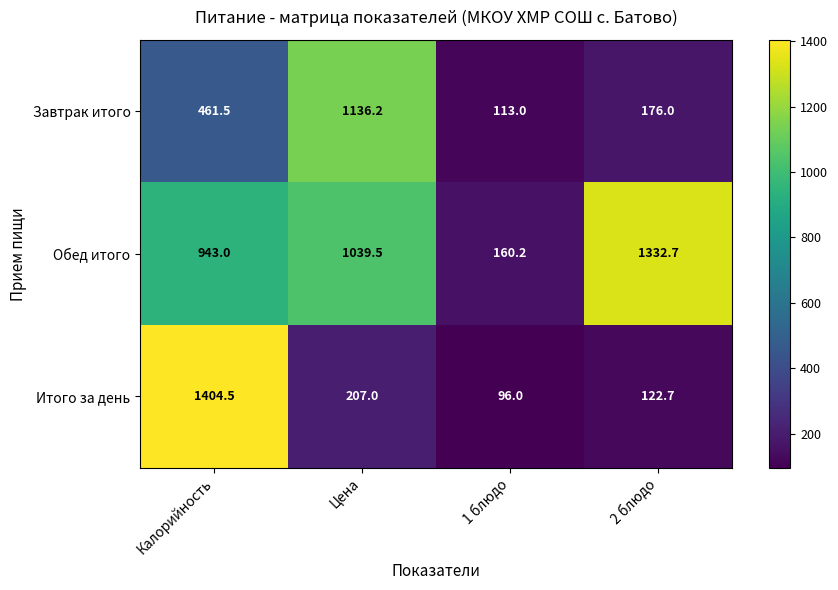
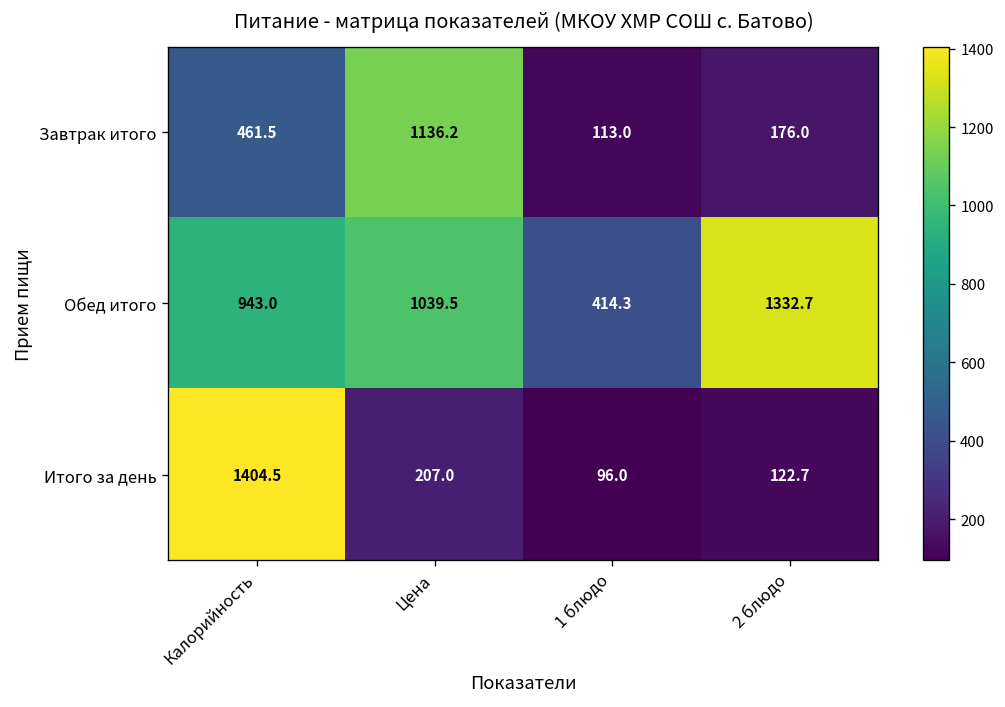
Обед итого, 1 блюдо: 160.2 -> 414.3
